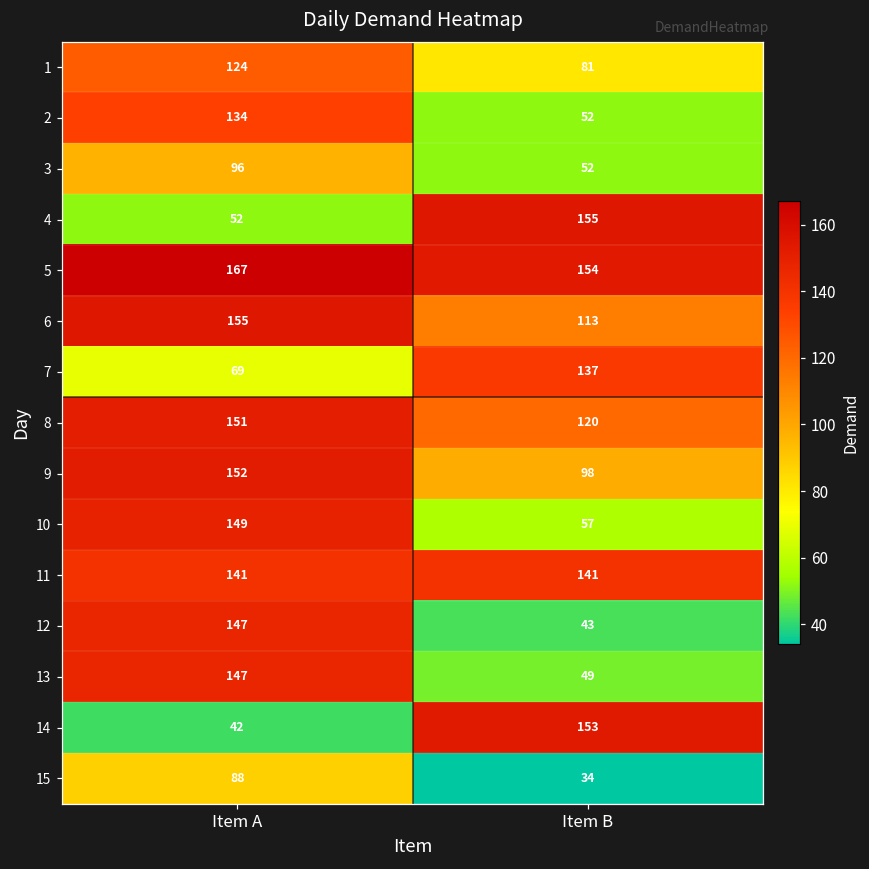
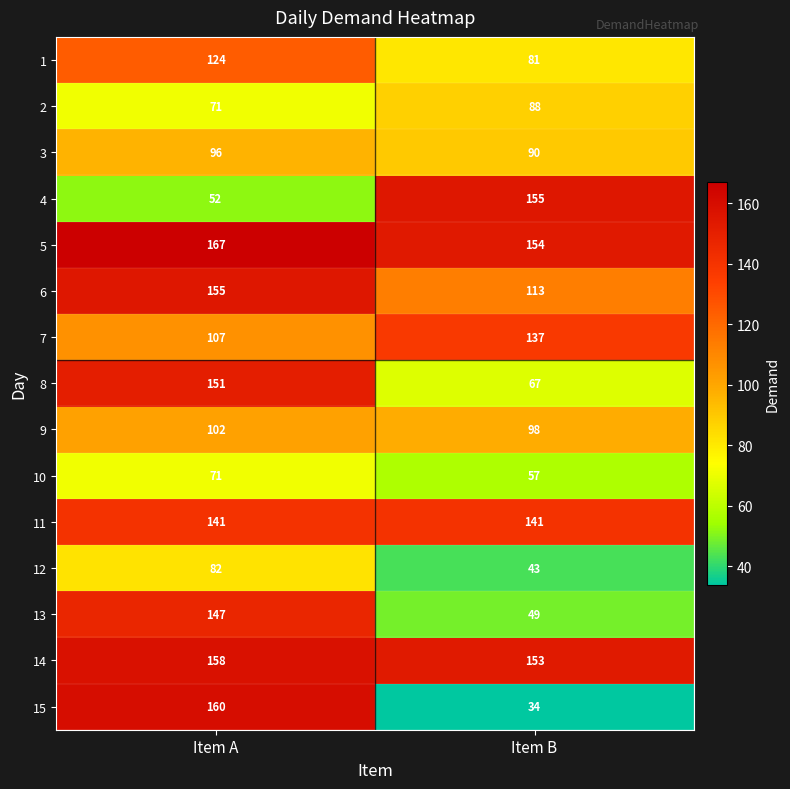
2, Item A: 134 -> 71
2, Item B: 52 -> 88
3, Item B: 52 -> 90
7, Item A: 69 -> 107
8, Item B: 120 -> 67
9, Item A: 152 -> 102
10, Item A: 149 -> 71
12, Item A: 147 -> 82
14, Item A: 42 -> 158
15, Item A: 88 -> 160
